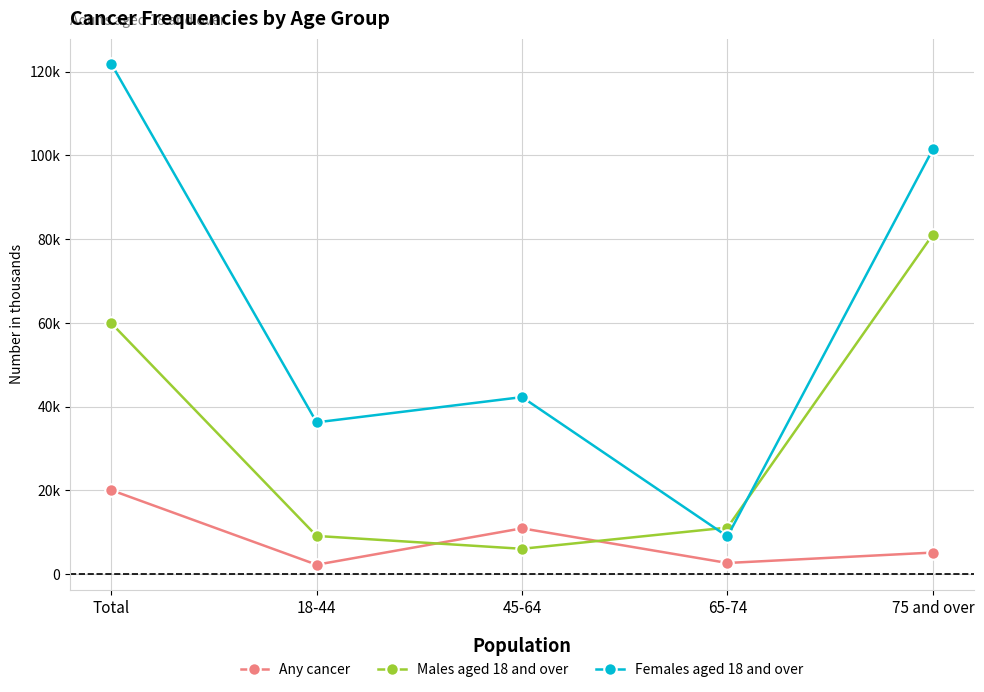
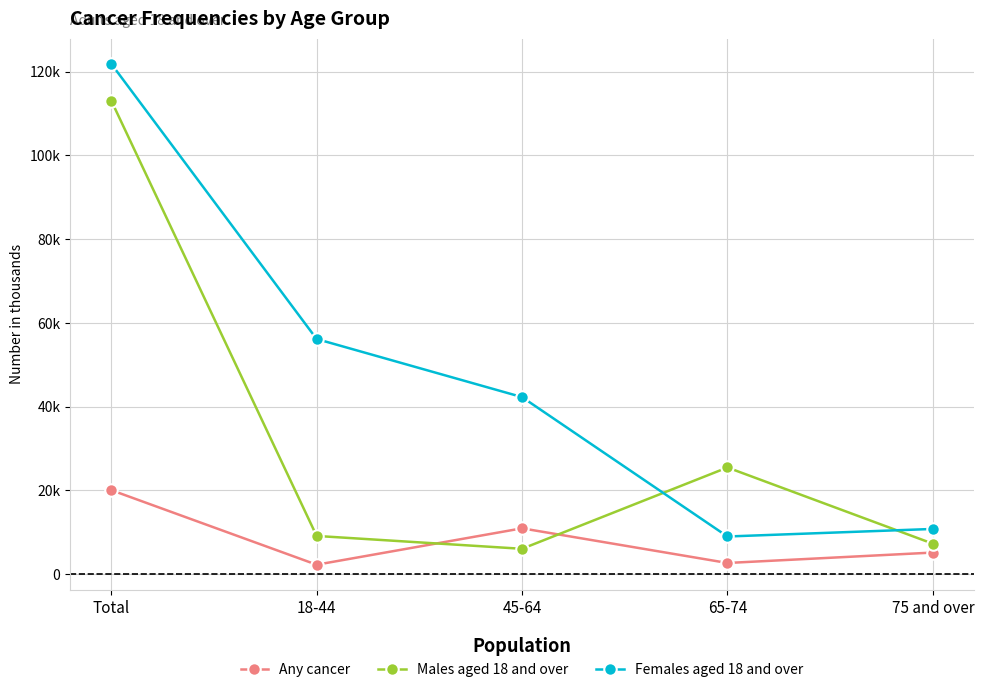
Males aged 18 and over, Total: 60000 -> 113000
Females aged 18 and over, 18-44: 36000 -> 56000
Males aged 18 and over, 65-74: 11000 -> 25000
Males aged 18 and over, 75 and over: 81000 -> 7000
Females aged 18 and over, 75 and over: 101000 -> 11000
